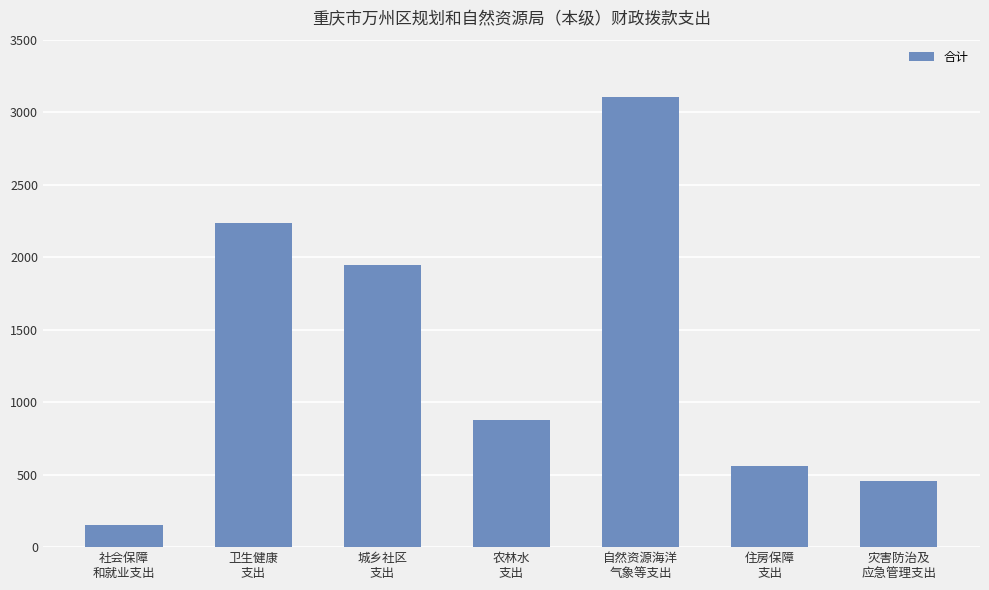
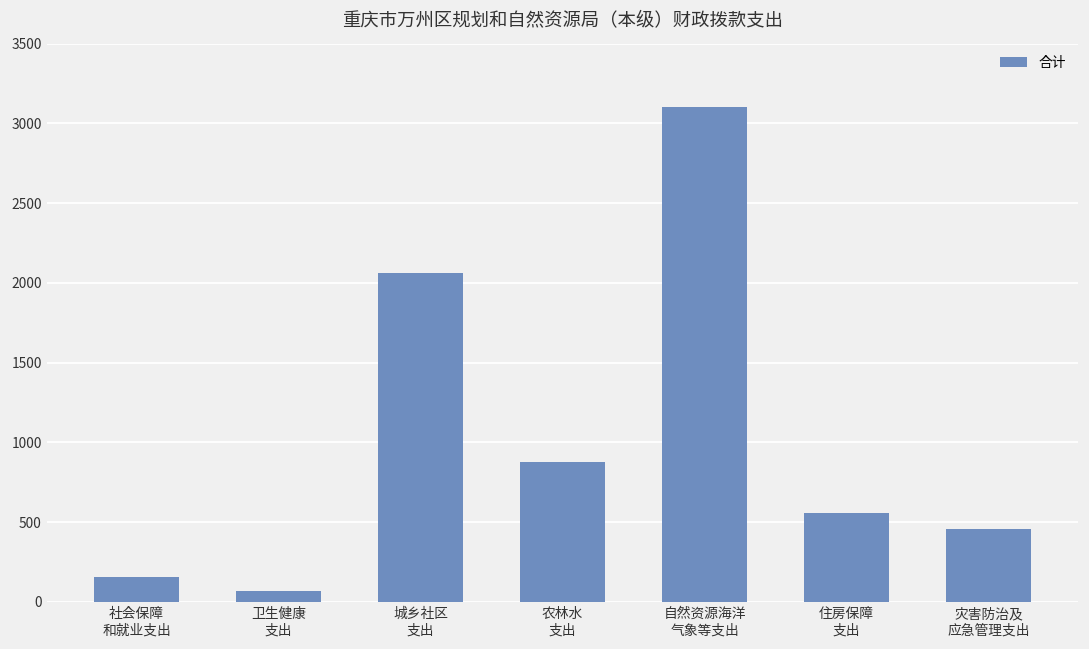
卫生健康 支出: 2230 -> 70
城乡社区 支出: 1940 -> 2060
